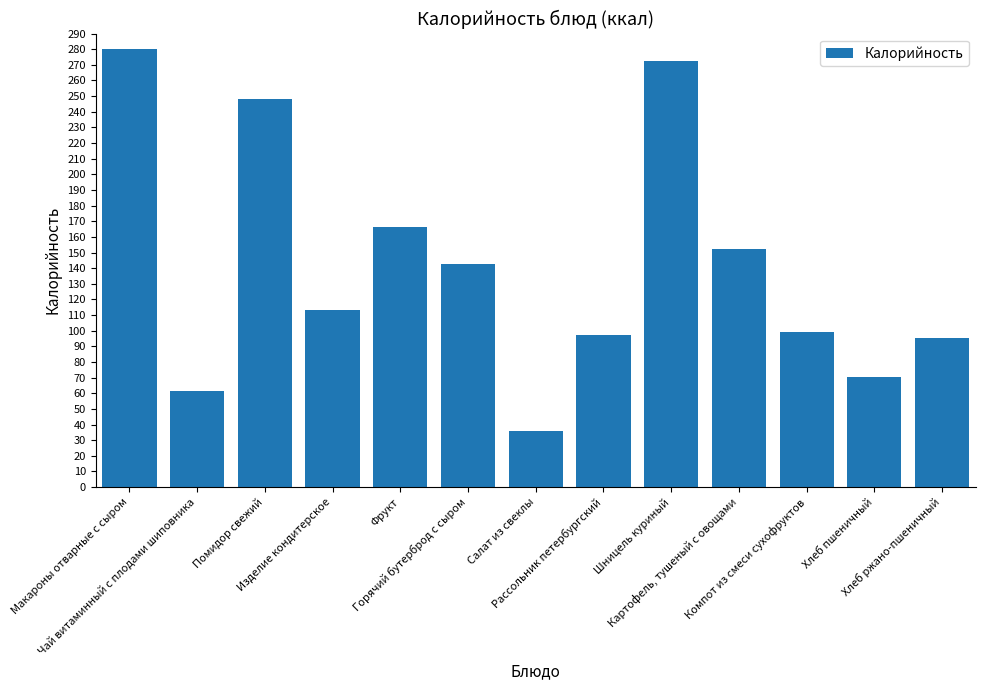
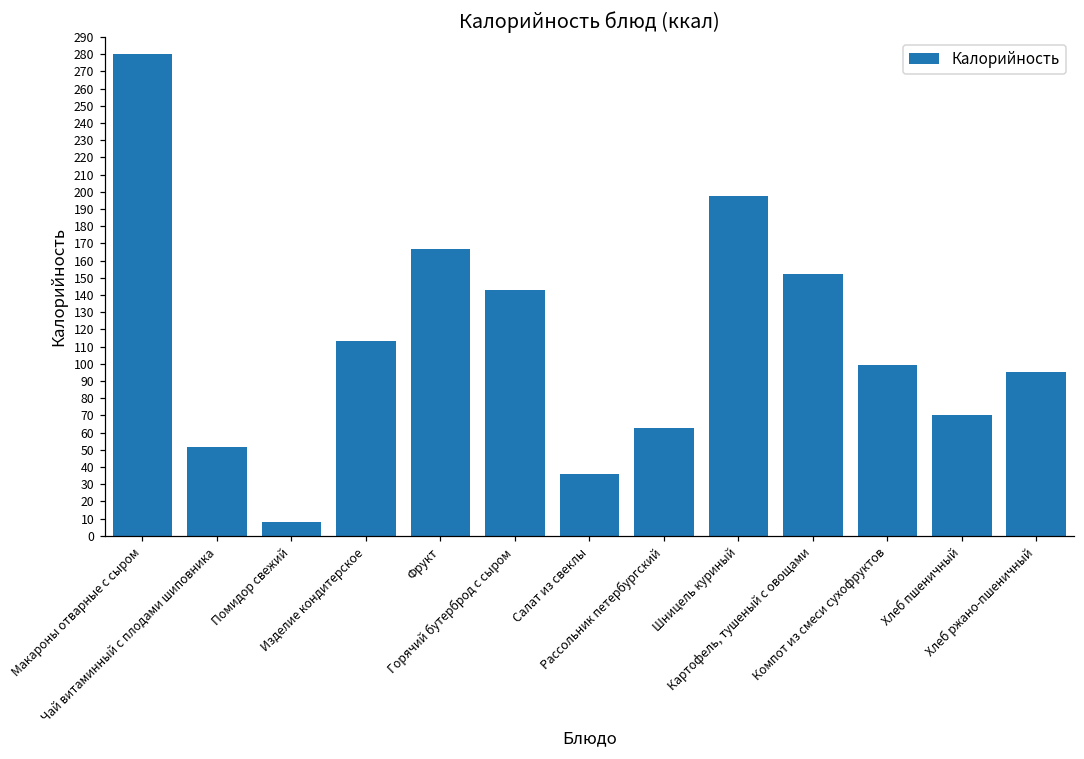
Чай витаминный с плодами шиповника: 61 -> 51
Помидор свежий: 248 -> 8
Рассольник петербургский: 98 -> 62
Шницель куриный: 272 -> 197
